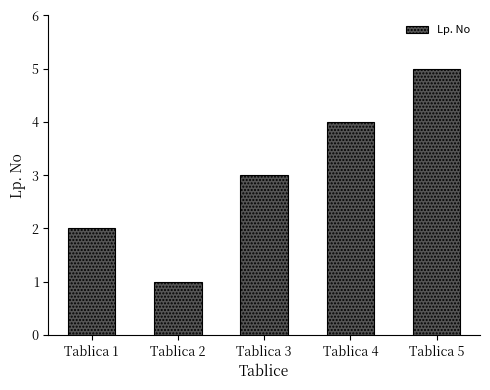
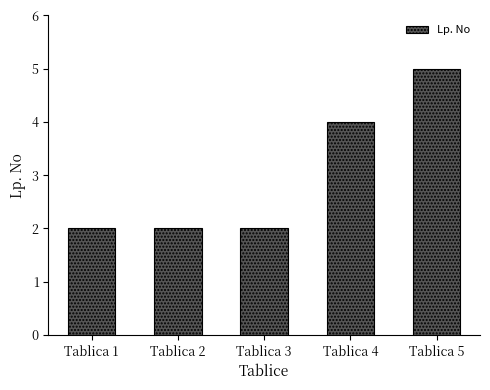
Tablica 2: 1 -> 2
Tablica 3: 3 -> 2
